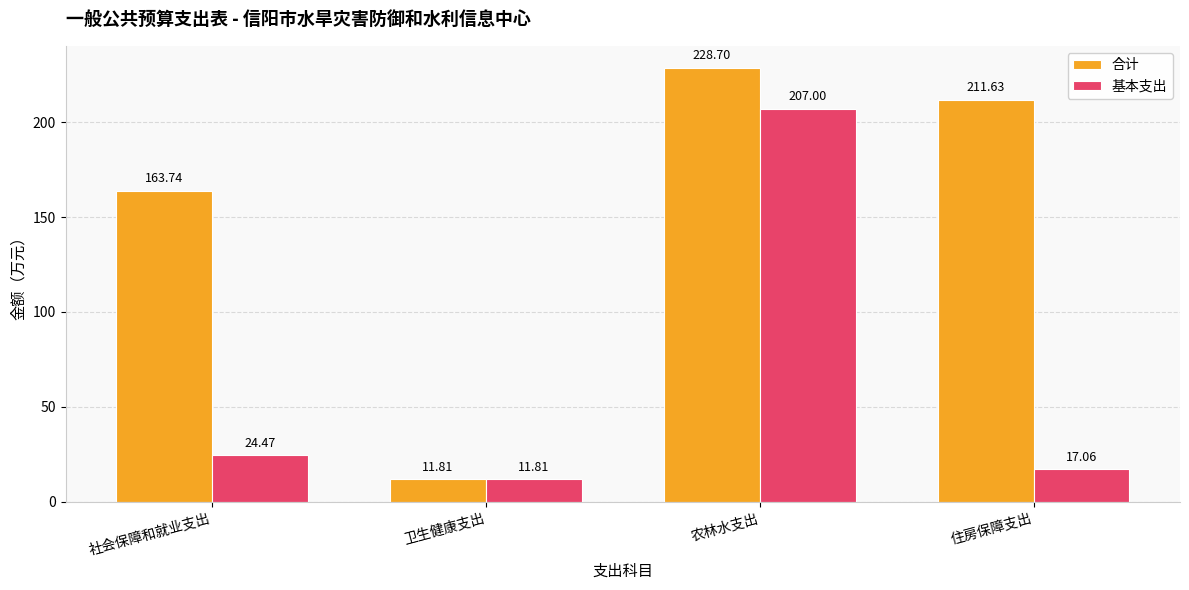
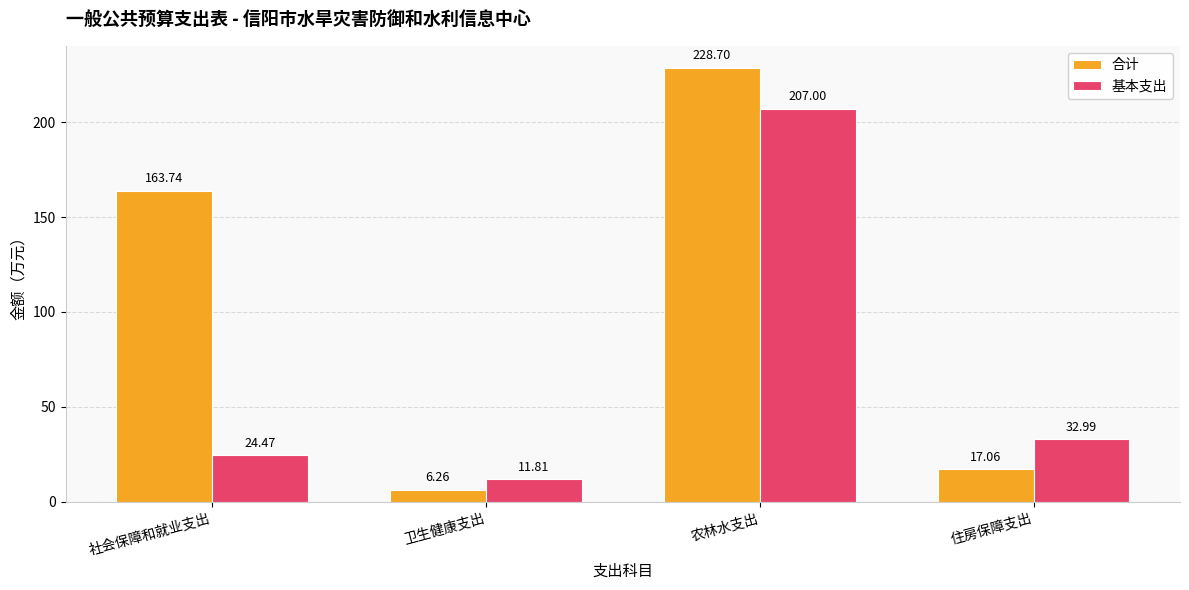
合计, 卫生健康支出: 11.81 -> 6.26
合计, 住房保障支出: 211.63 -> 17.06
基本支出, 住房保障支出: 17.06 -> 32.99
